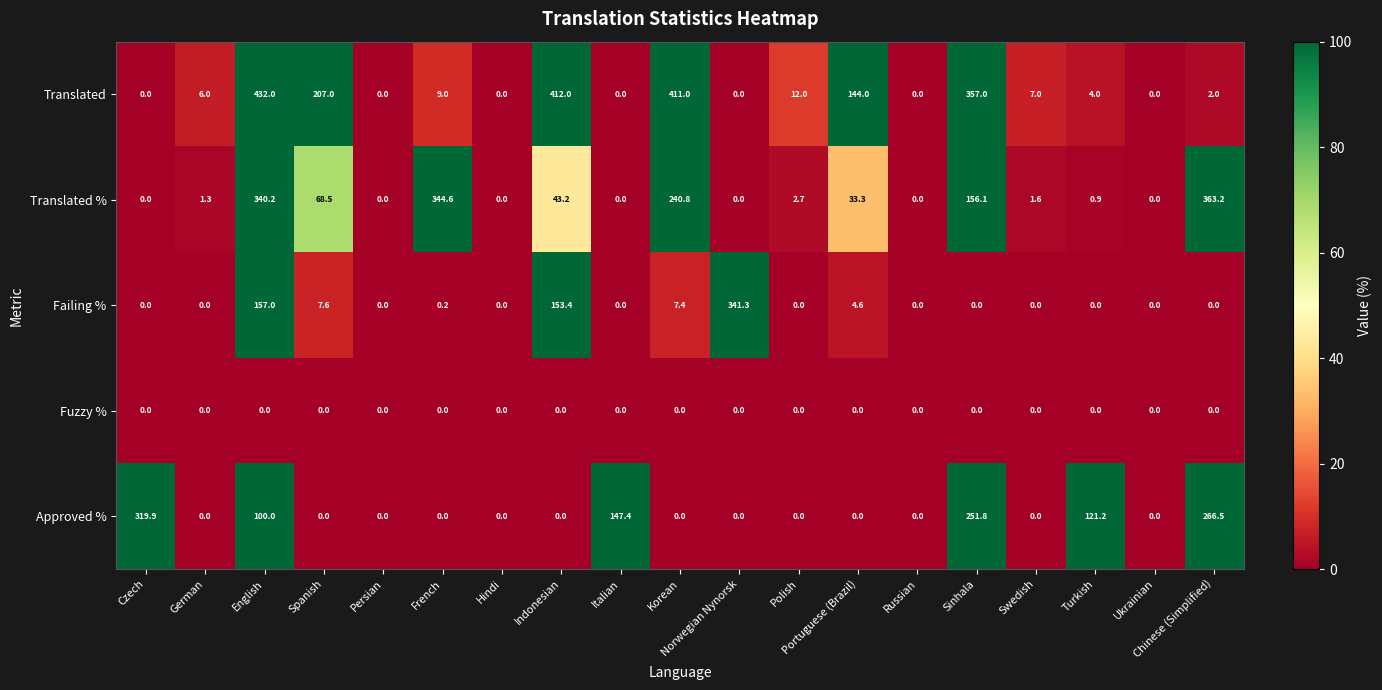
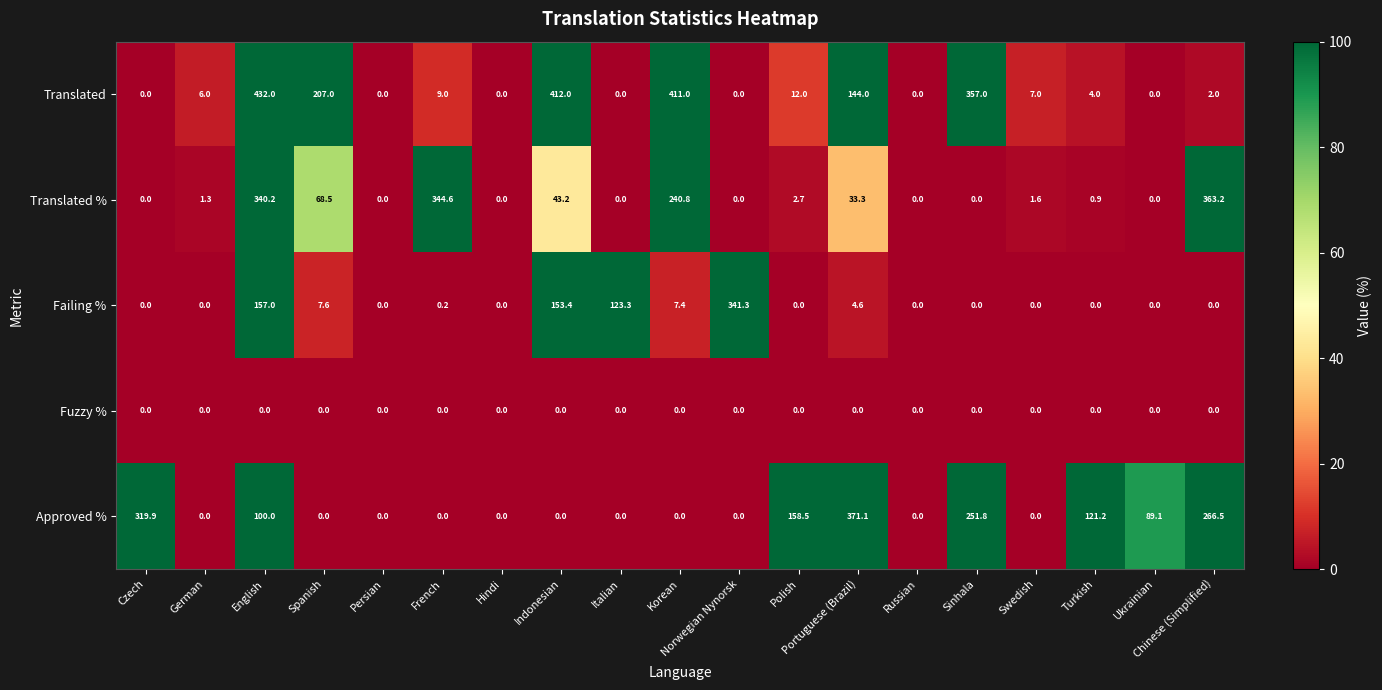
Translated %, Sinhala: 156.1 -> 0.0
Failing %, Italian: 0.0 -> 123.3
Approved %, Italian: 147.4 -> 0.0
Approved %, Polish: 0.0 -> 158.5
Approved %, Portuguese (Brazil): 0.0 -> 371.1
Approved %, Ukrainian: 0.0 -> 89.1
